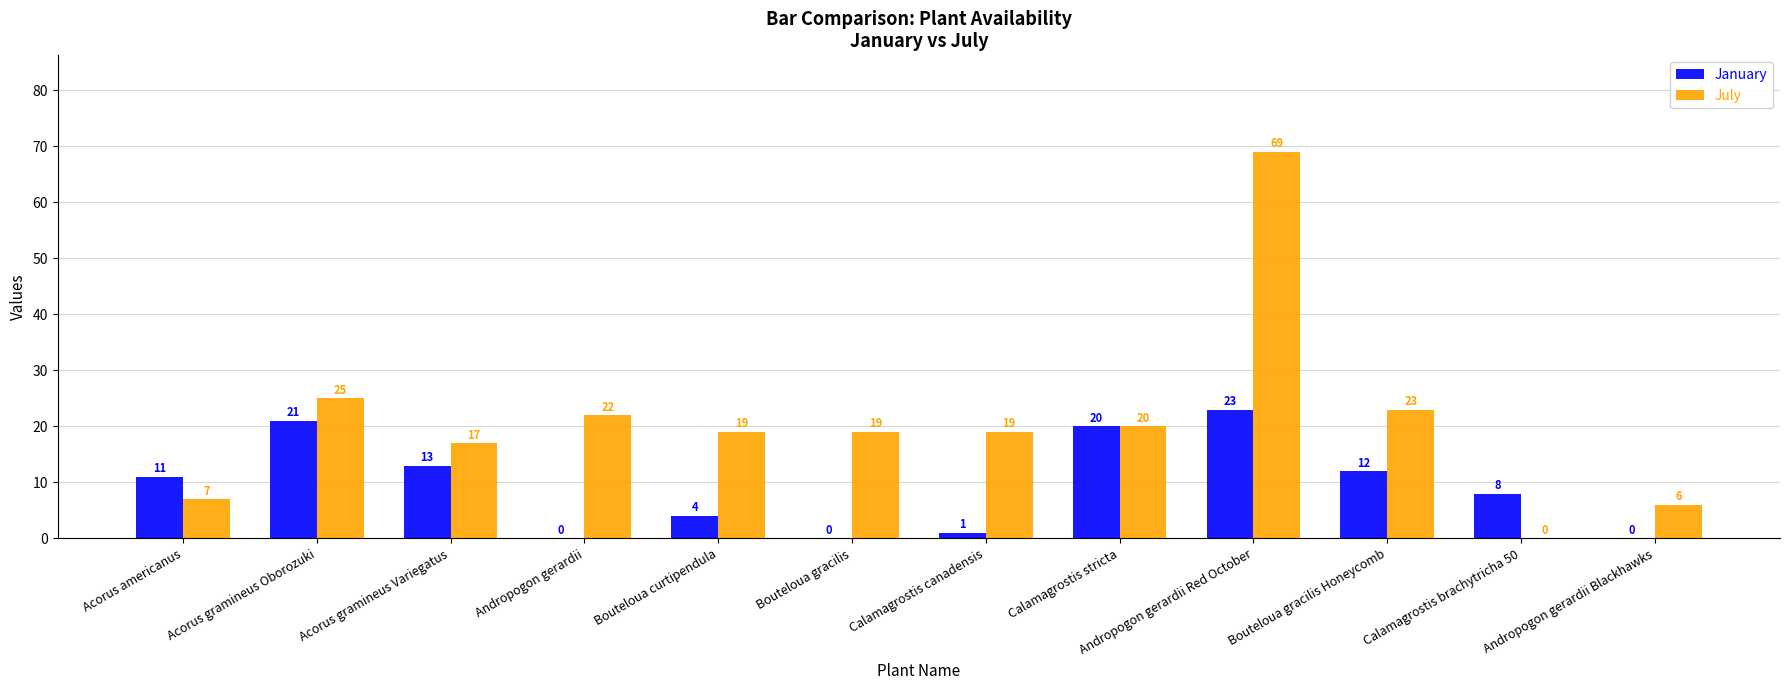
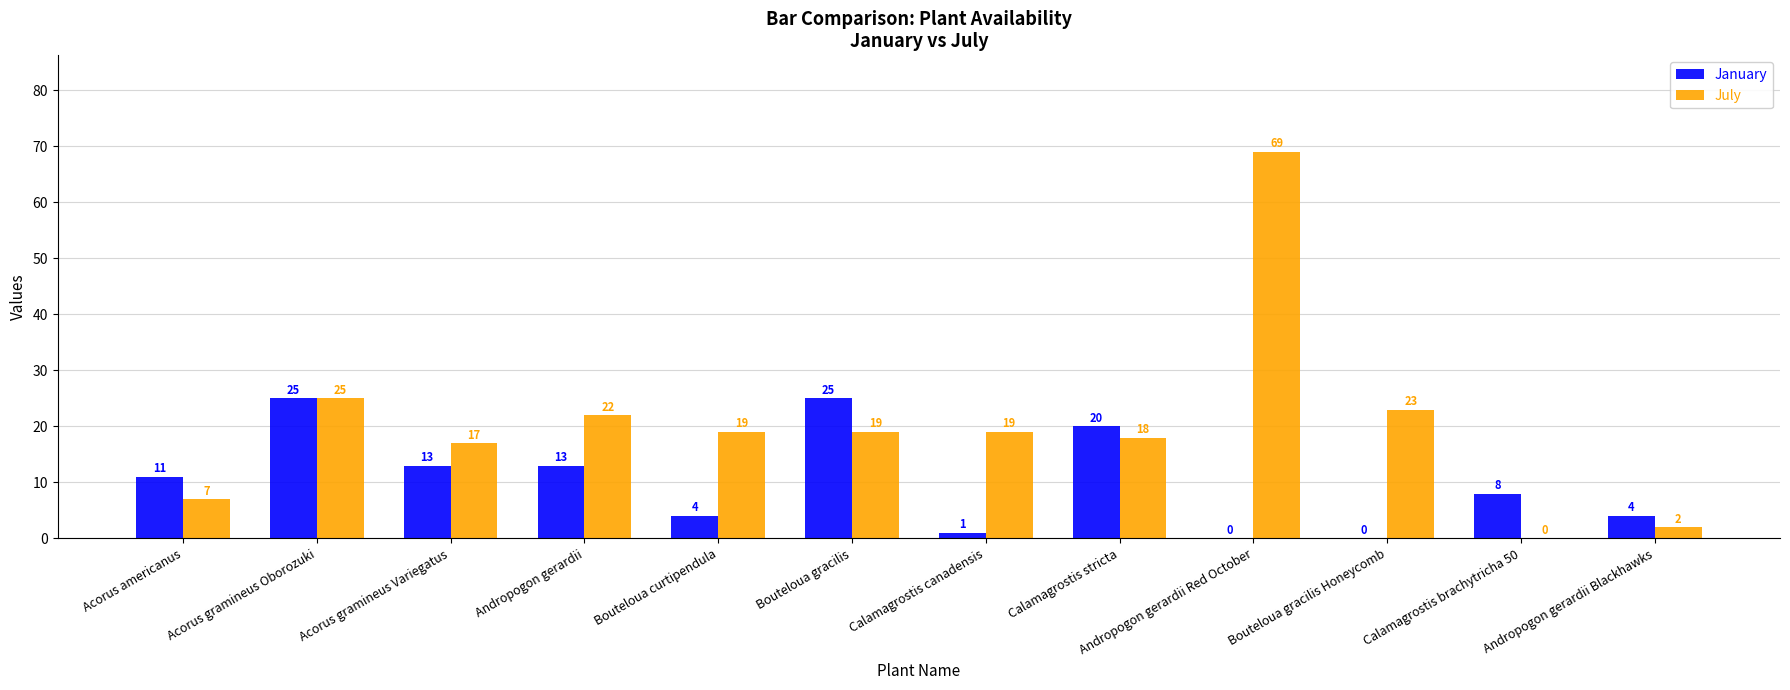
January, Acorus gramineus Oborozuki: 21 -> 25
January, Andropogon gerardii: 0 -> 13
January, Bouteloua gracilis: 0 -> 25
July, Calamagrostis stricta: 20 -> 18
January, Andropogon gerardii Red October: 23 -> 0
January, Bouteloua gracilis Honeycomb: 12 -> 0
January, Andropogon gerardii Blackhawks: 0 -> 4
July, Andropogon gerardii Blackhawks: 6 -> 2
